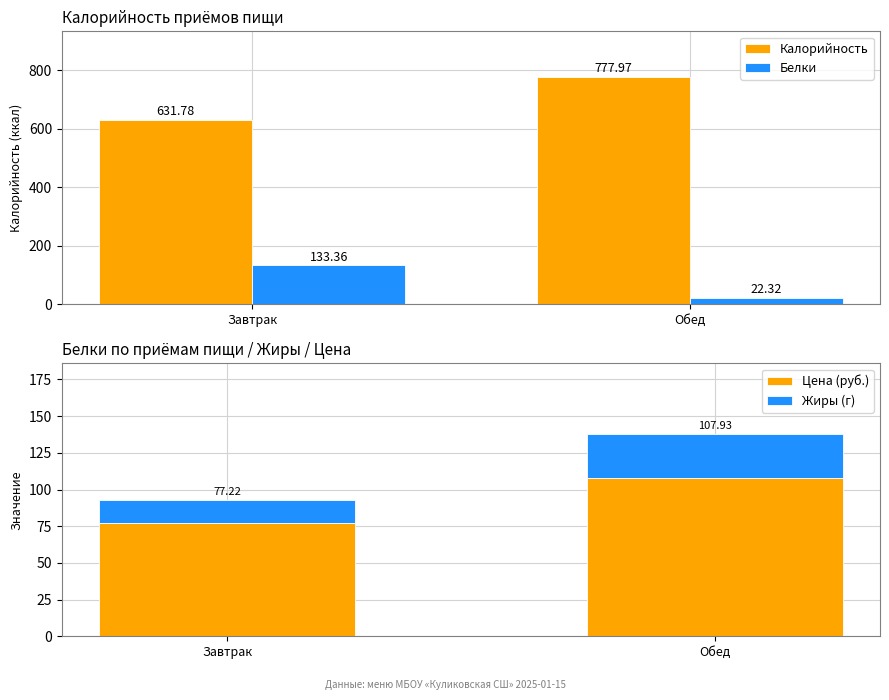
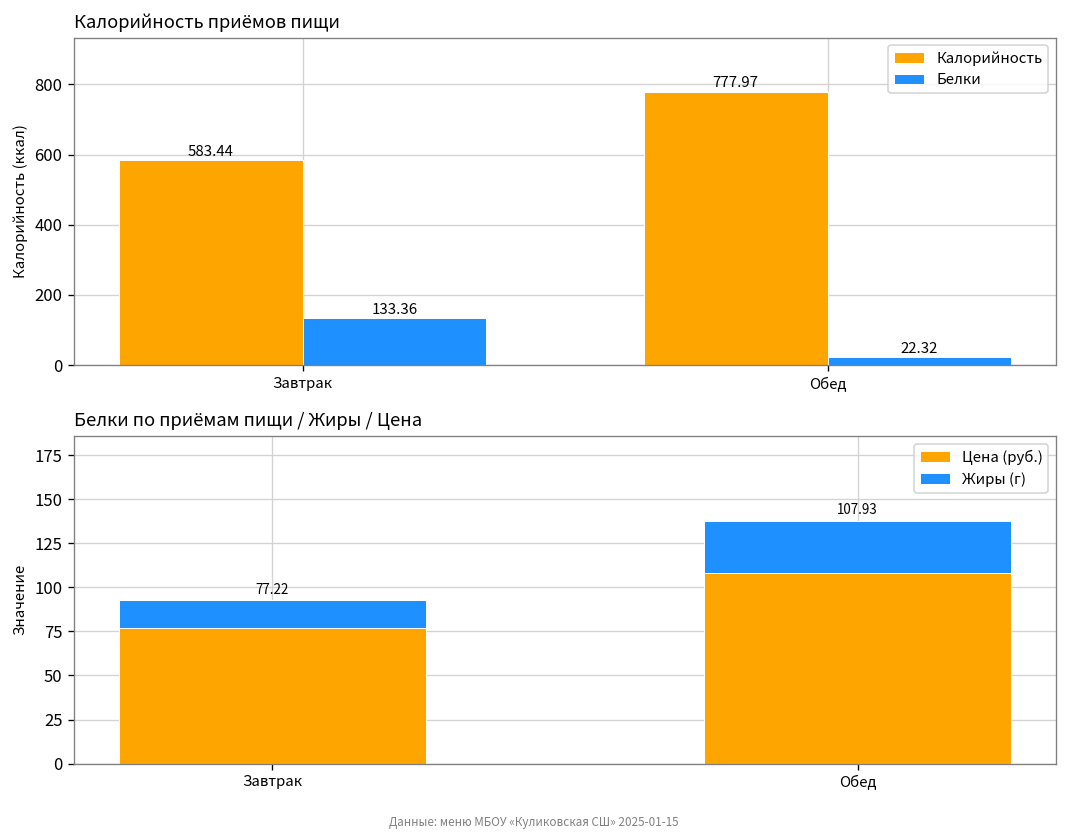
Калорийность приёмов пищи, Калорийность, Завтрак: 631.78 -> 583.44
